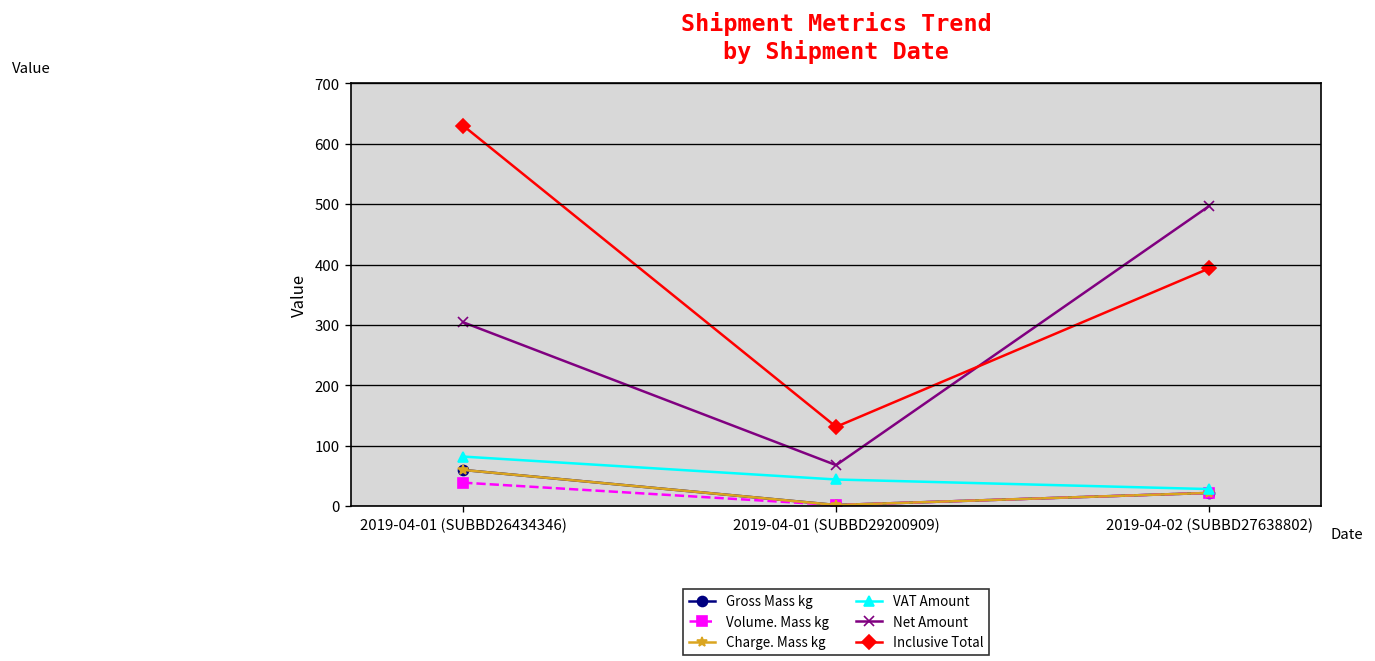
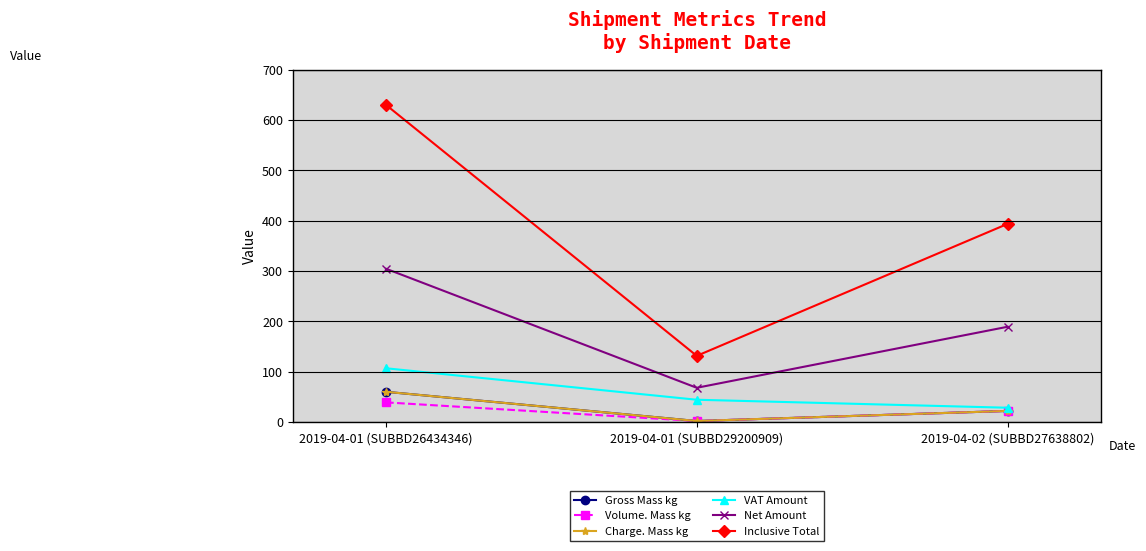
VAT Amount, 2019-04-01 (SUBBD26434346): 80 -> 110
Net Amount, 2019-04-02 (SUBBD27638802): 500 -> 190
